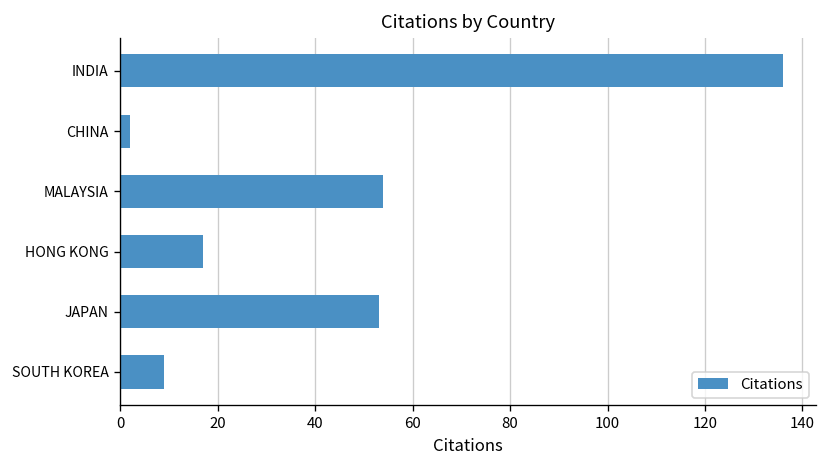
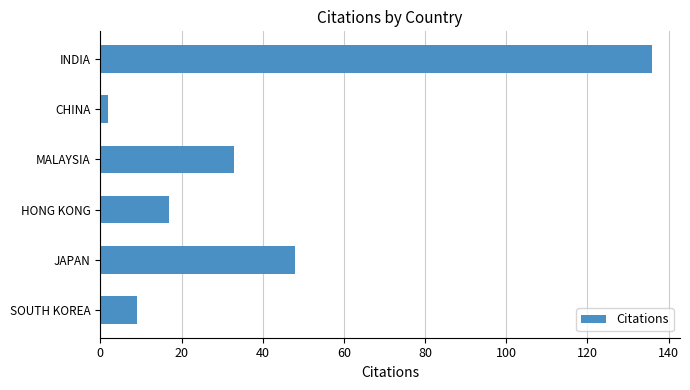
MALAYSIA: 54 -> 33
JAPAN: 53 -> 48
